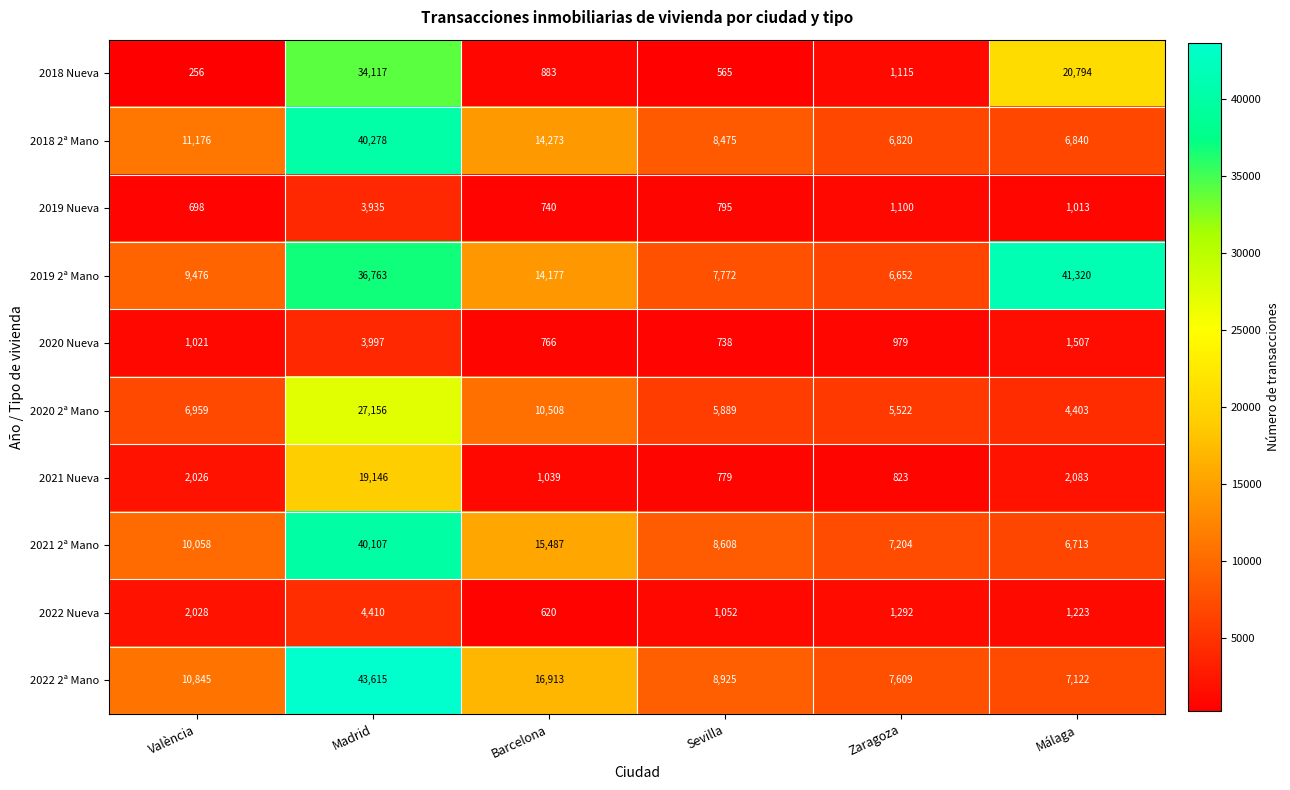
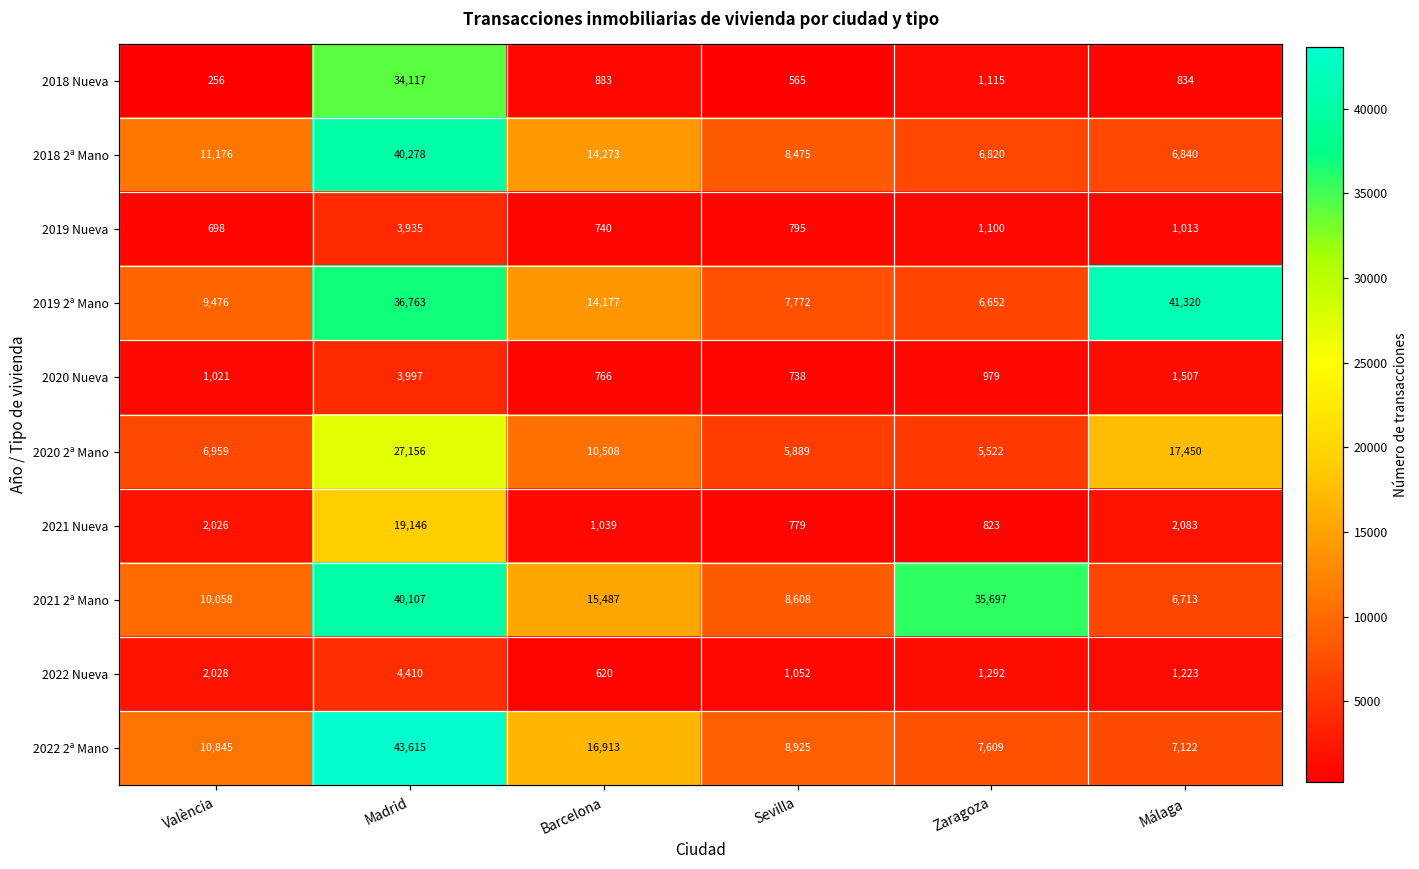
2018 Nueva, Málaga: 20,794 -> 834
2020 2ª Mano, Málaga: 4,403 -> 17,450
2021 2ª Mano, Zaragoza: 7,204 -> 35,697
